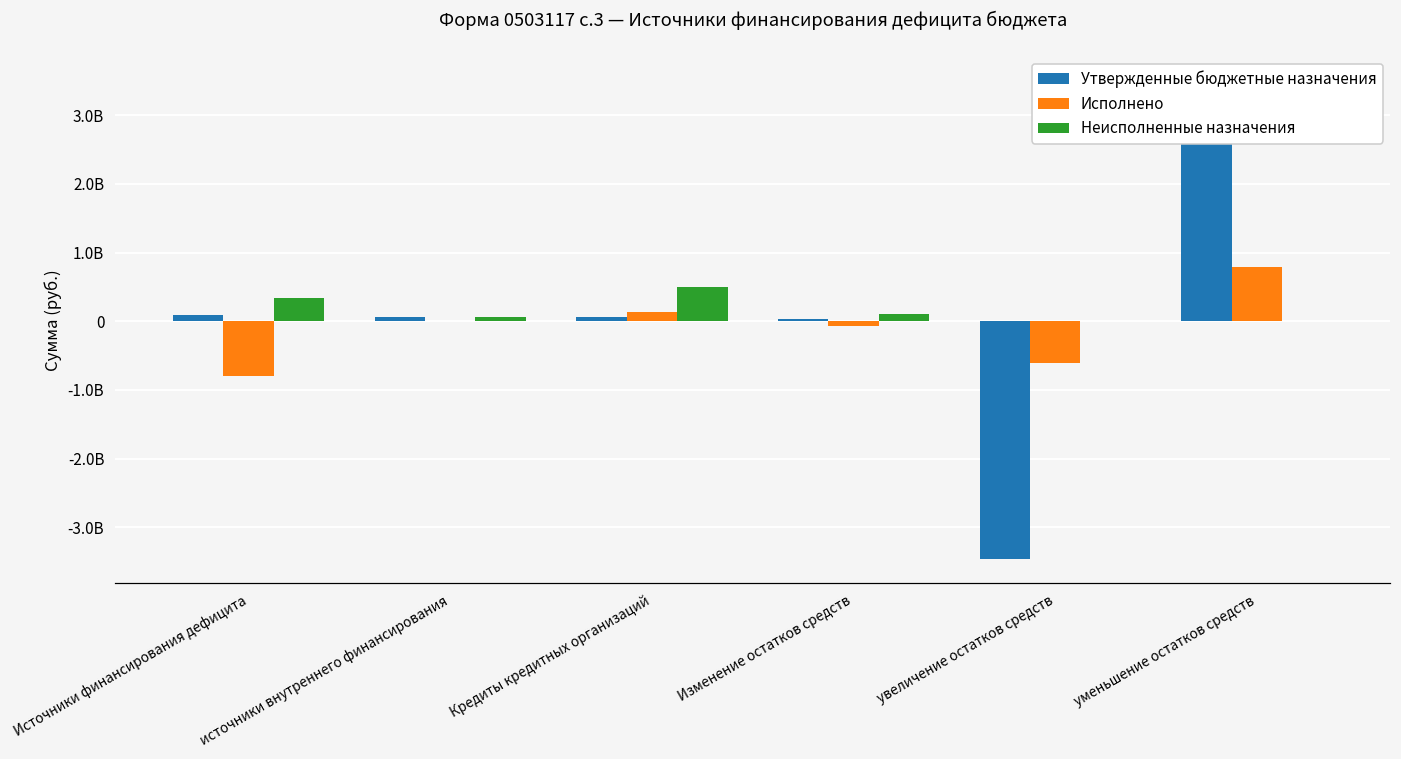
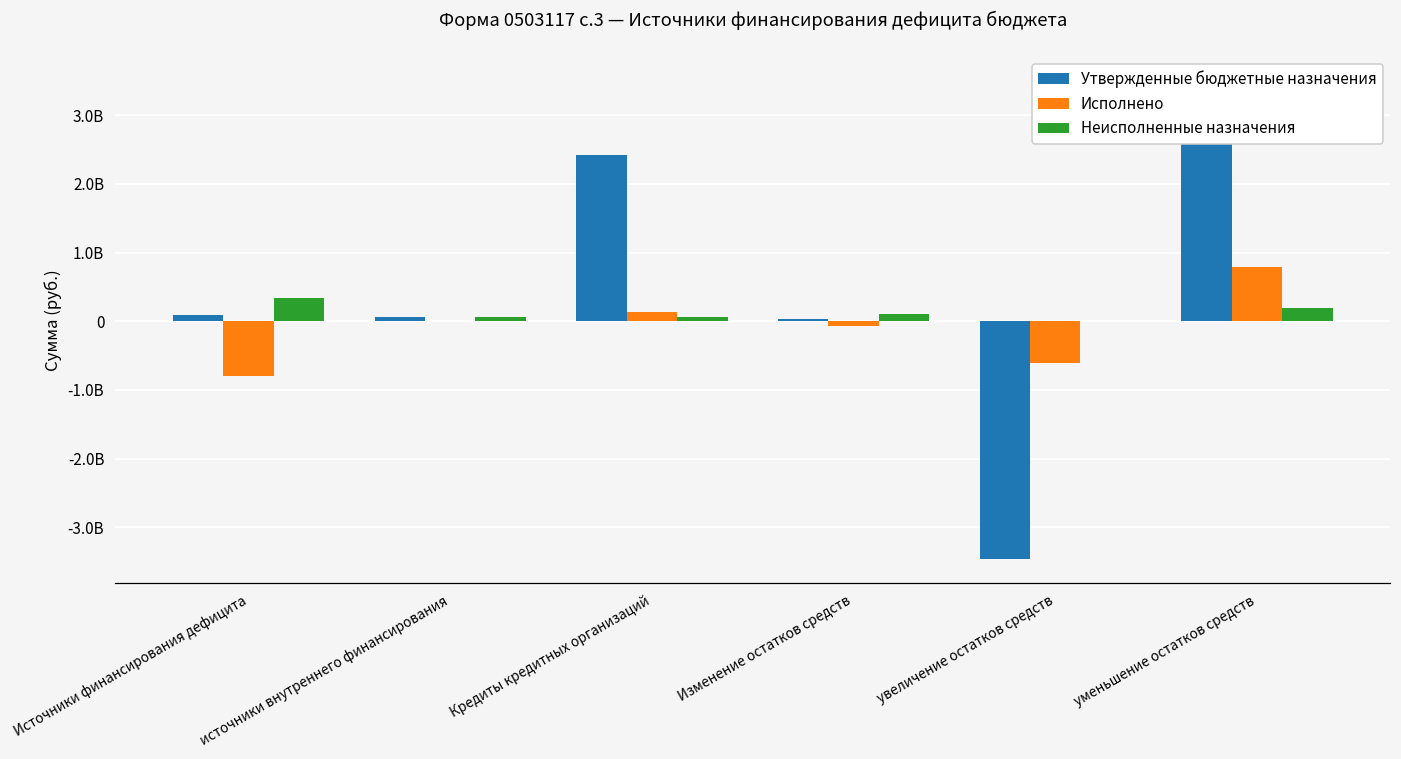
Утвержденные бюджетные назначения, Кредиты кредитных организаций: 100000000 -> 2400000000
Неисполненные назначения, Кредиты кредитных организаций: 500000000 -> 100000000
Неисполненные назначения, уменьшение остатков средств: 0 -> 200000000
